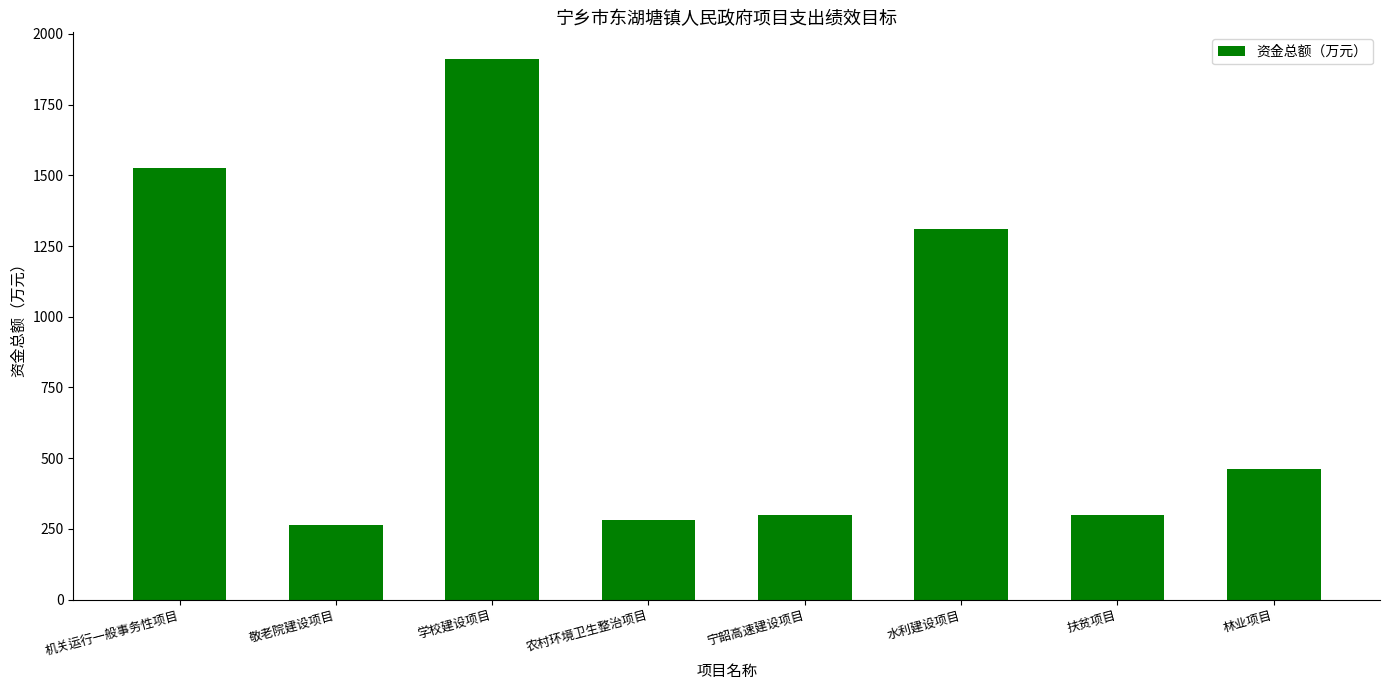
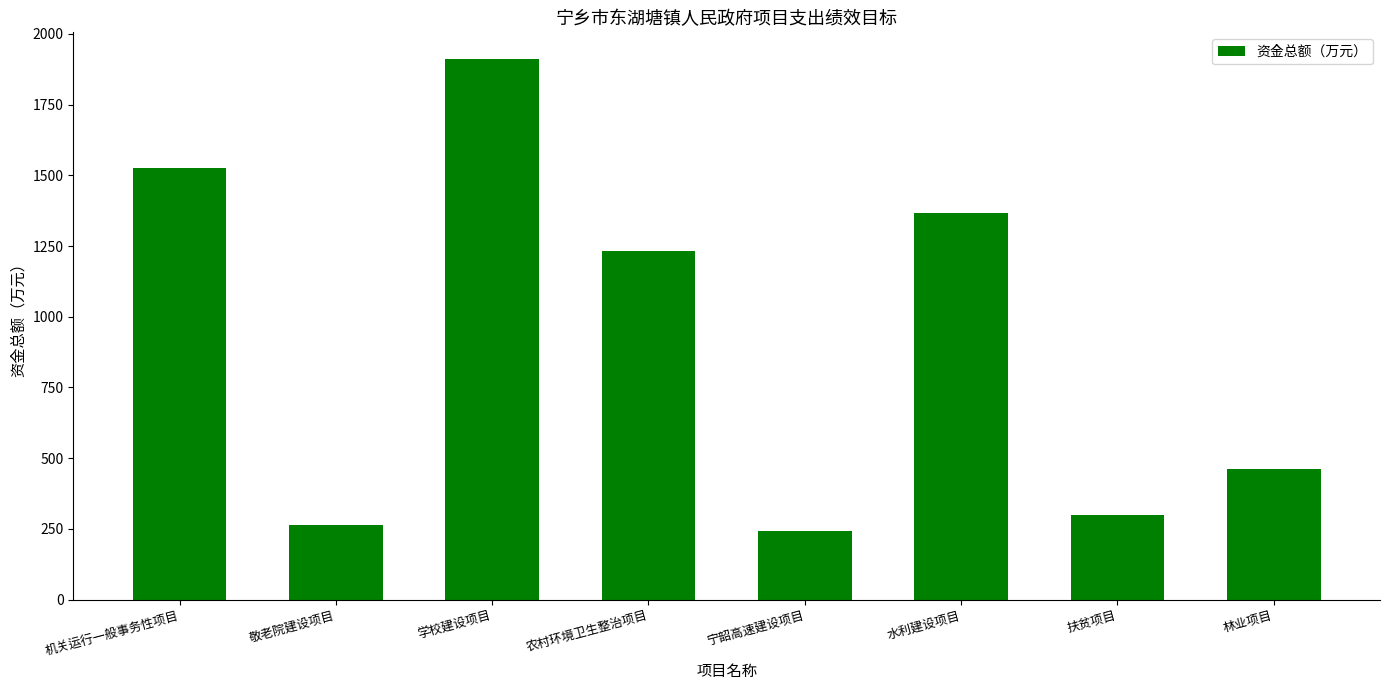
农村环境卫生整治项目: 280 -> 1230
宁韶高速建设项目: 300 -> 240
水利建设项目: 1310 -> 1370
